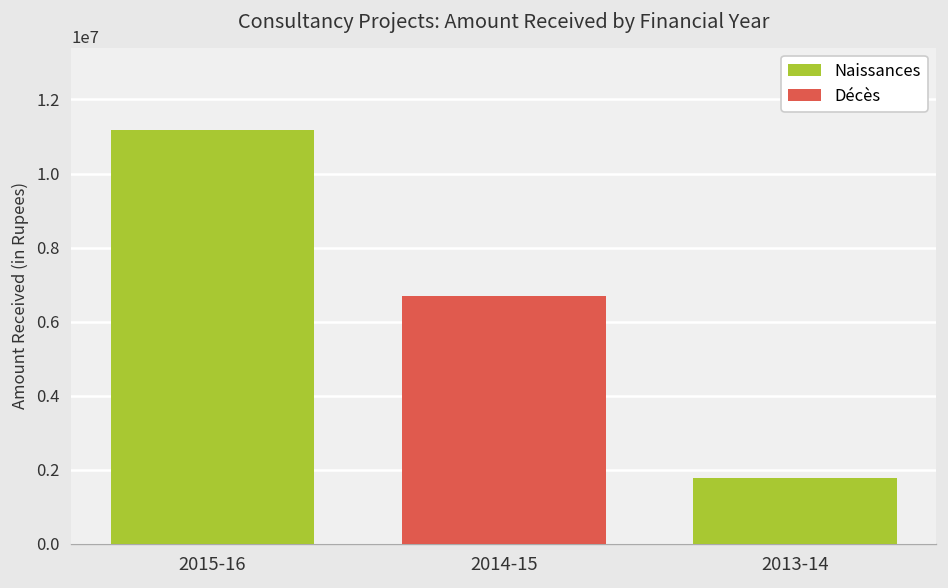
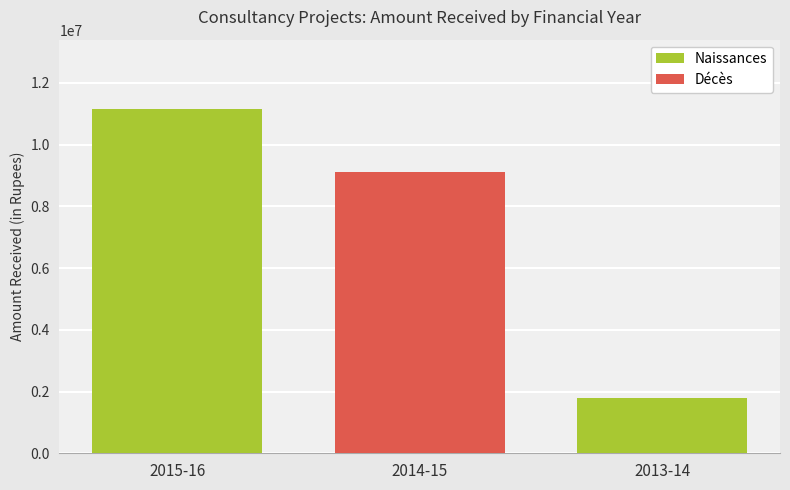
2014-15: 6700000 -> 9100000
